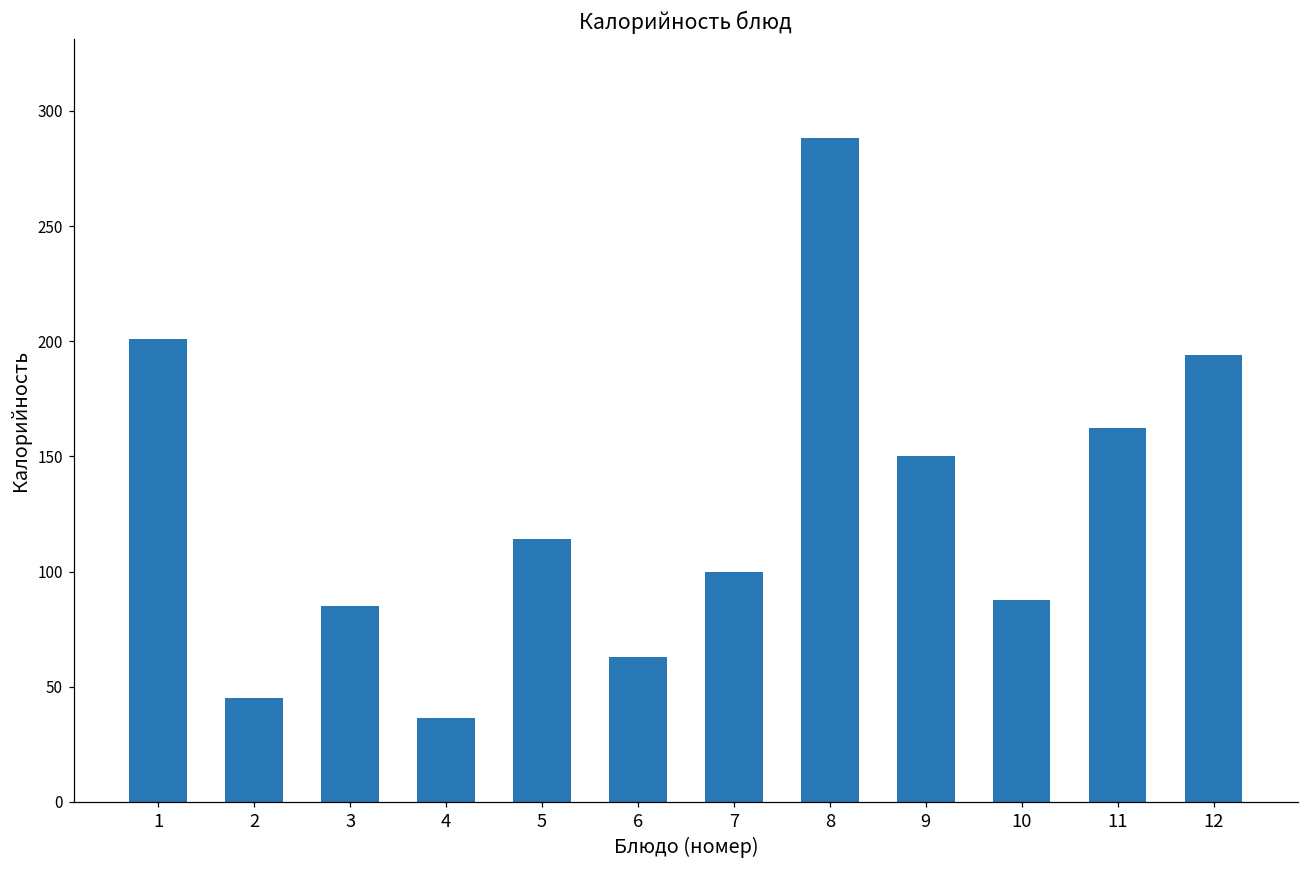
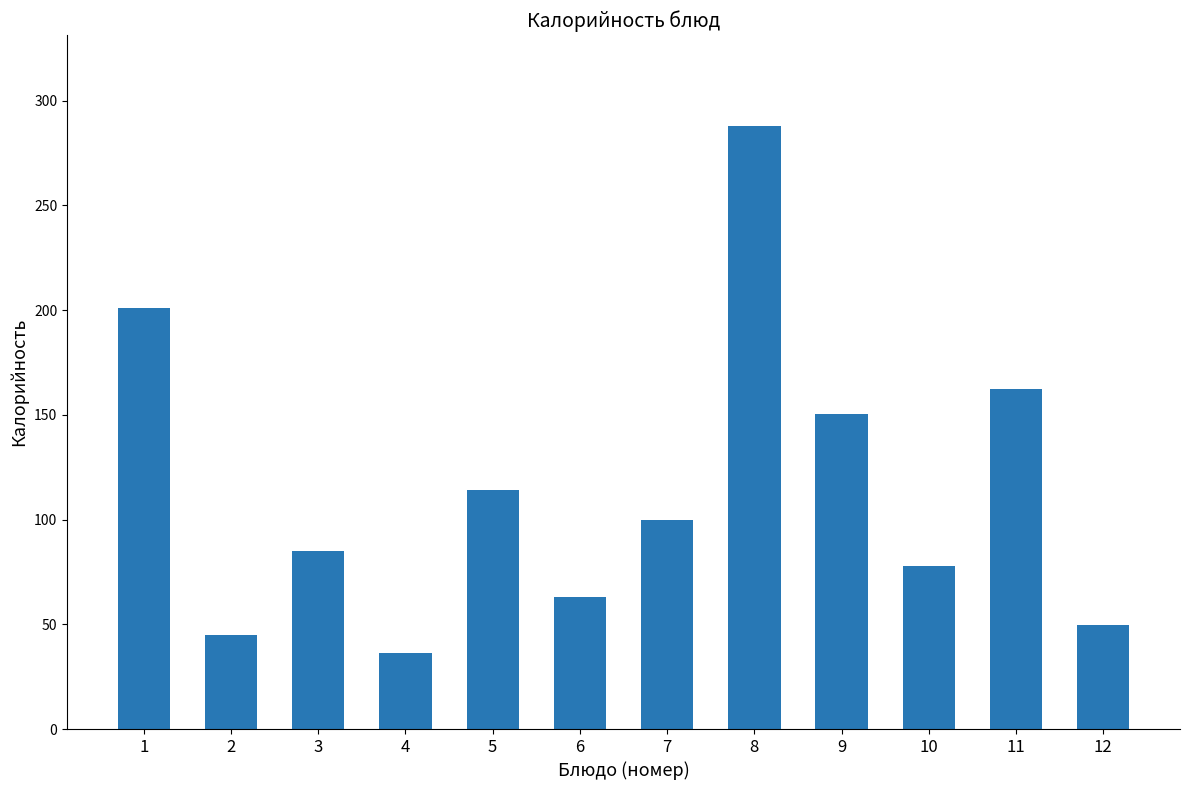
10: 88 -> 78
12: 194 -> 50
